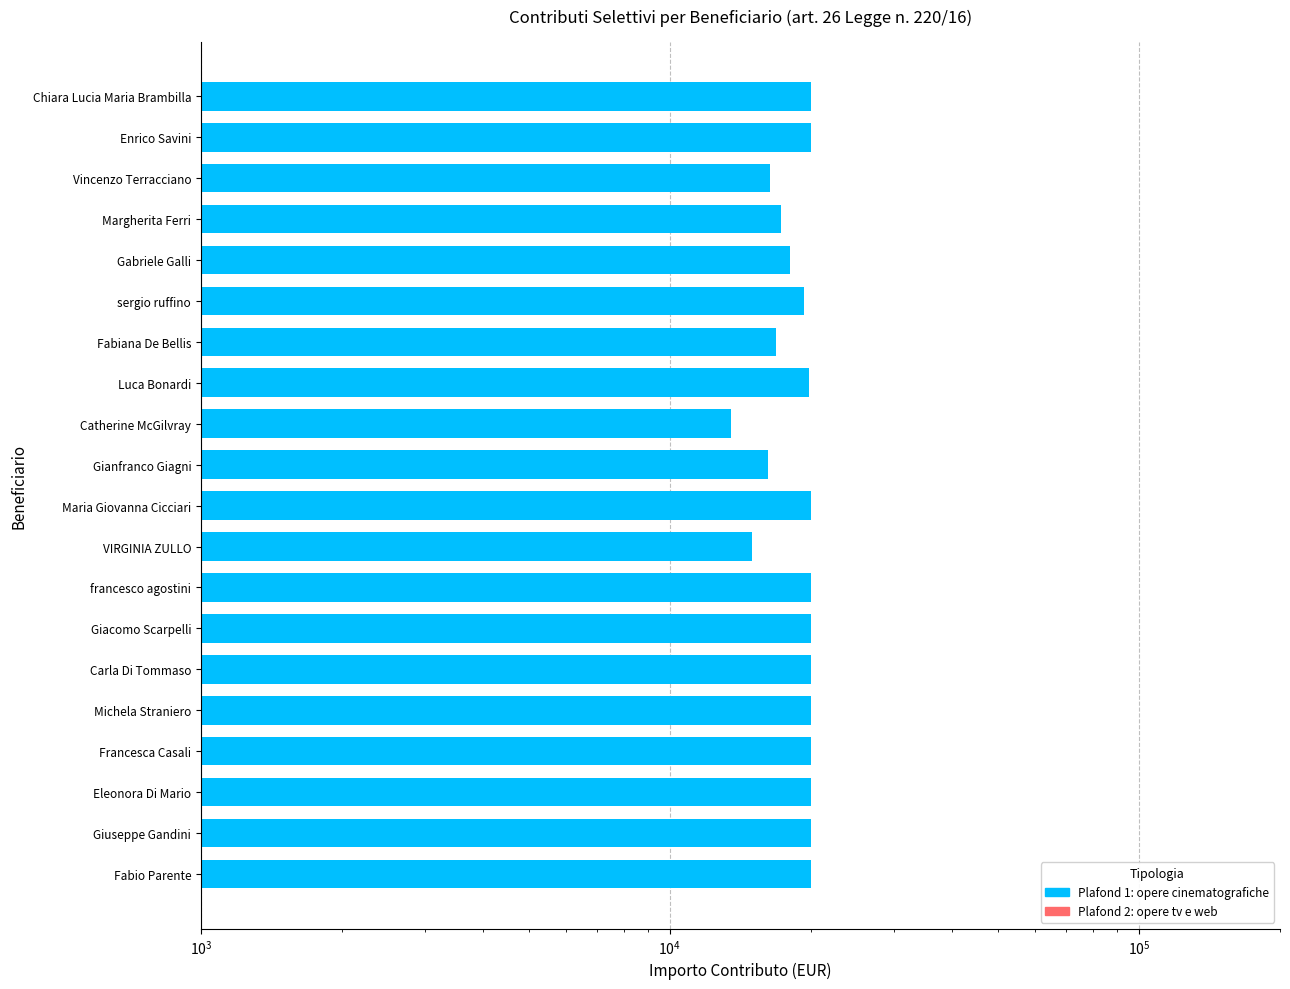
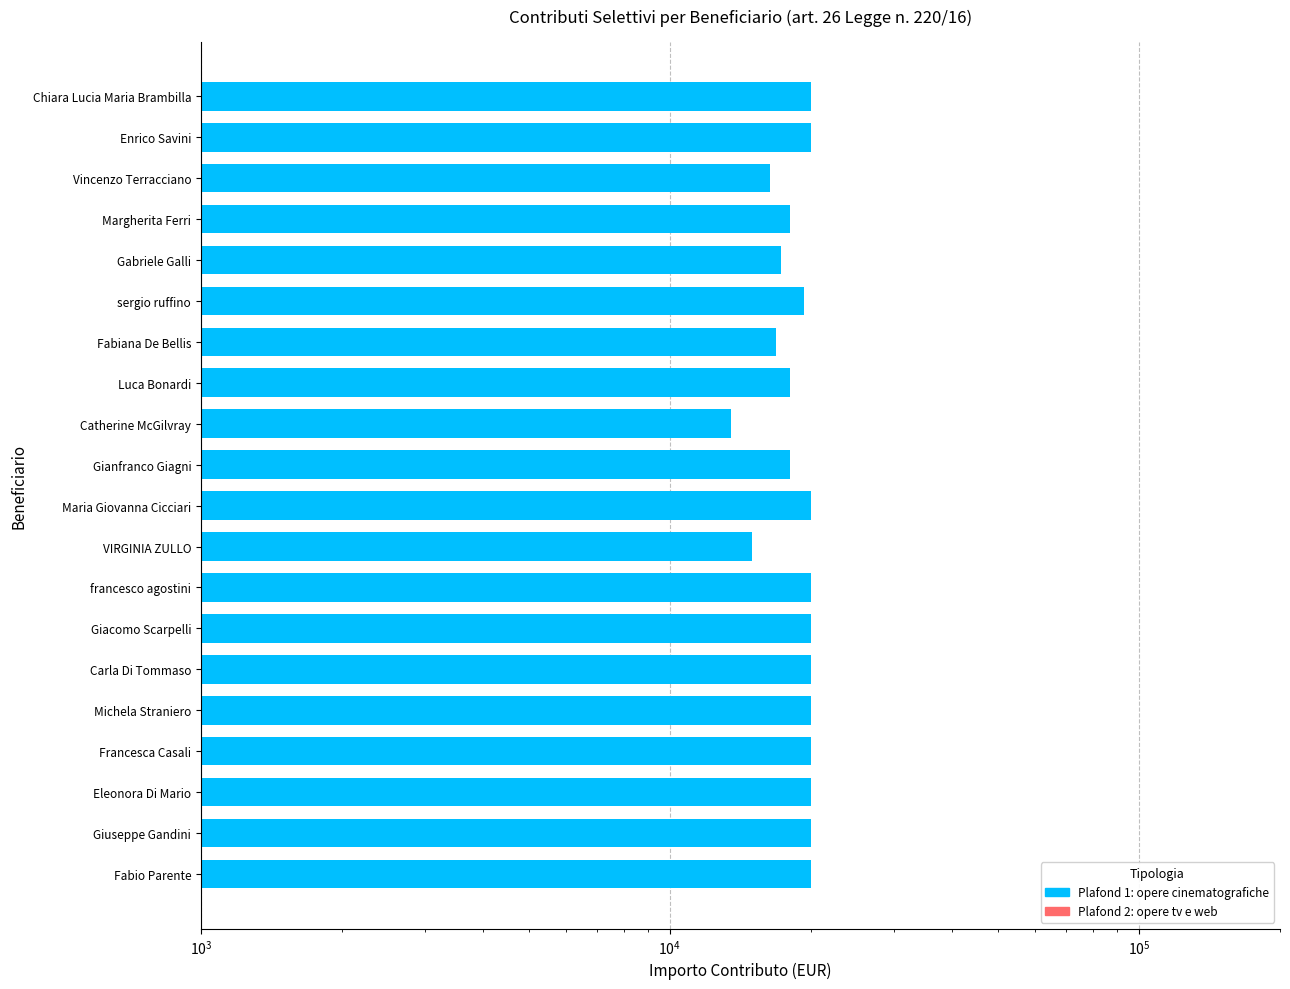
Margherita Ferri: 17200 -> 18000
Gabriele Galli: 18000 -> 17300
Luca Bonardi: 19800 -> 18000
Gianfranco Giagni: 16200 -> 18000
